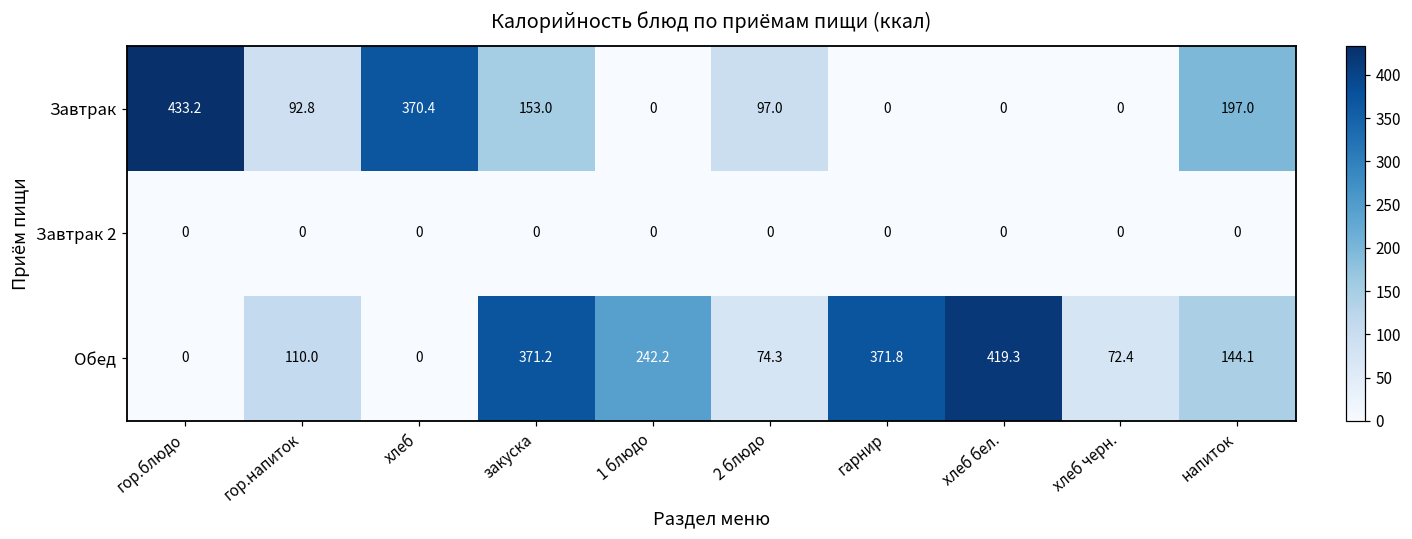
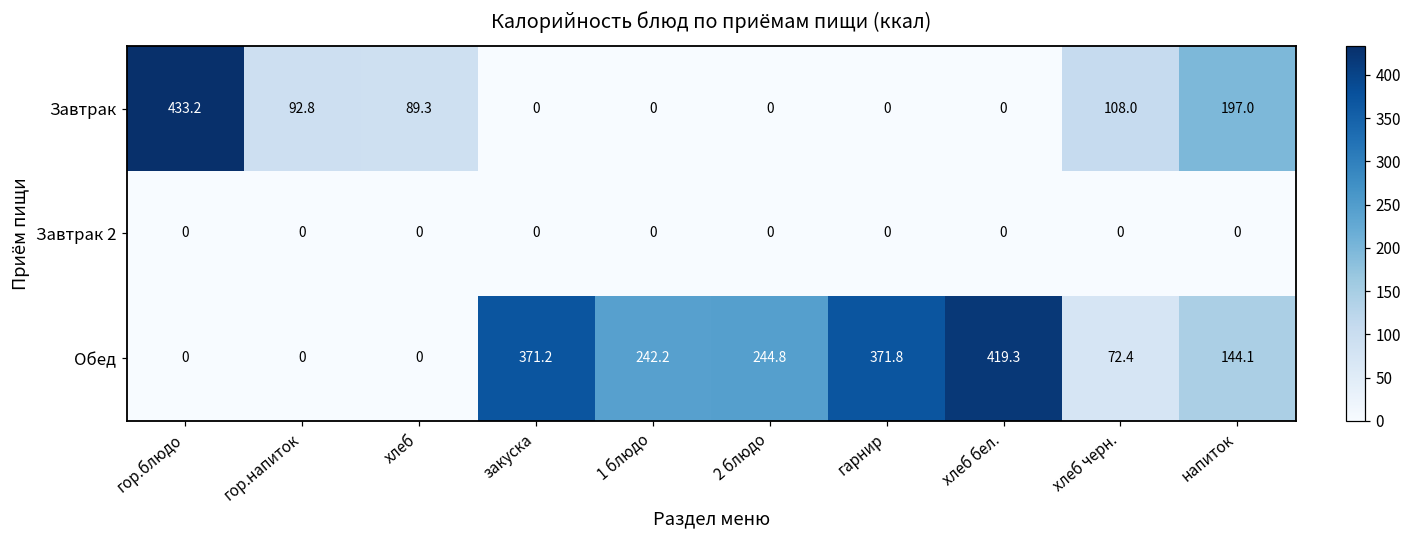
Завтрак, хлеб: 370.4 -> 89.3
Завтрак, закуска: 153.0 -> 0
Завтрак, 2 блюдо: 97.0 -> 0
Завтрак, хлеб черн.: 0 -> 108.0
Обед, гор.напиток: 110.0 -> 0
Обед, 2 блюдо: 74.3 -> 244.8
